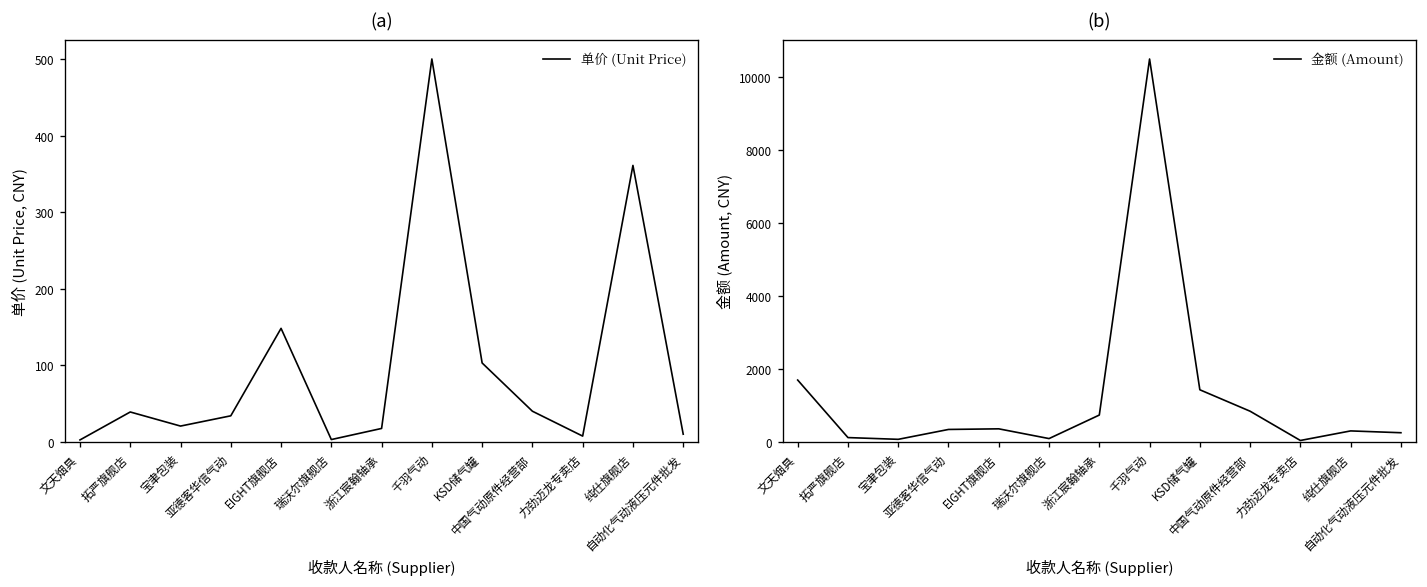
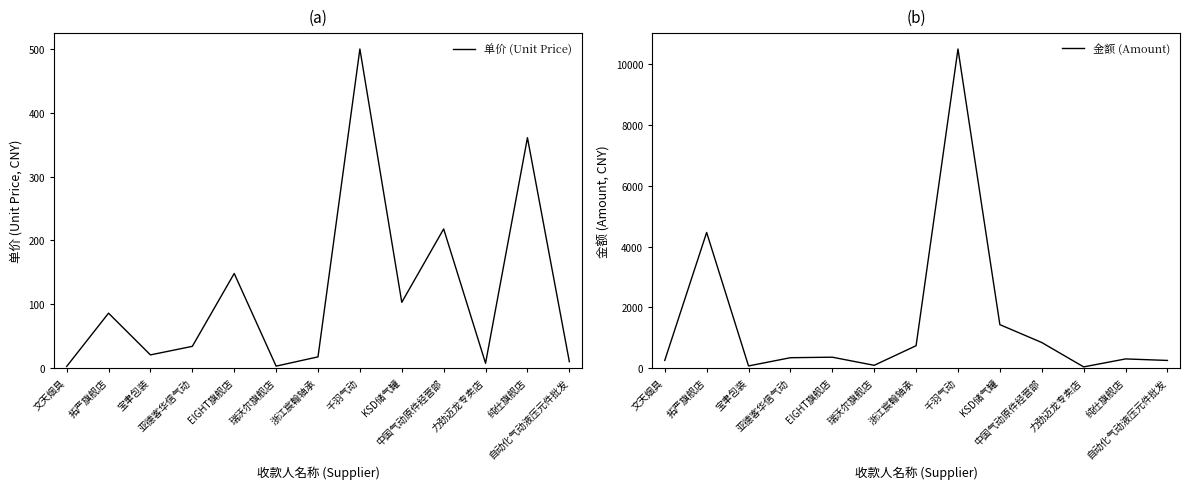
(a), 拓严旗舰店: 40 -> 90
(a), 中国气动原件经营部: 40 -> 220
(b), 文天烟具: 1700 -> 300
(b), 拓严旗舰店: 100 -> 4500
